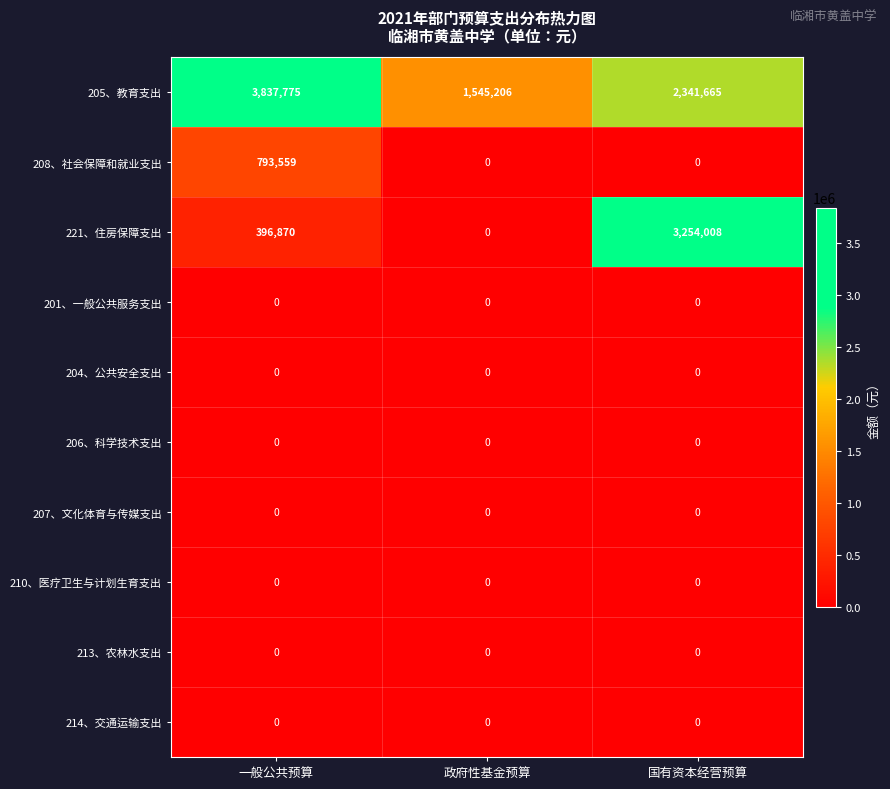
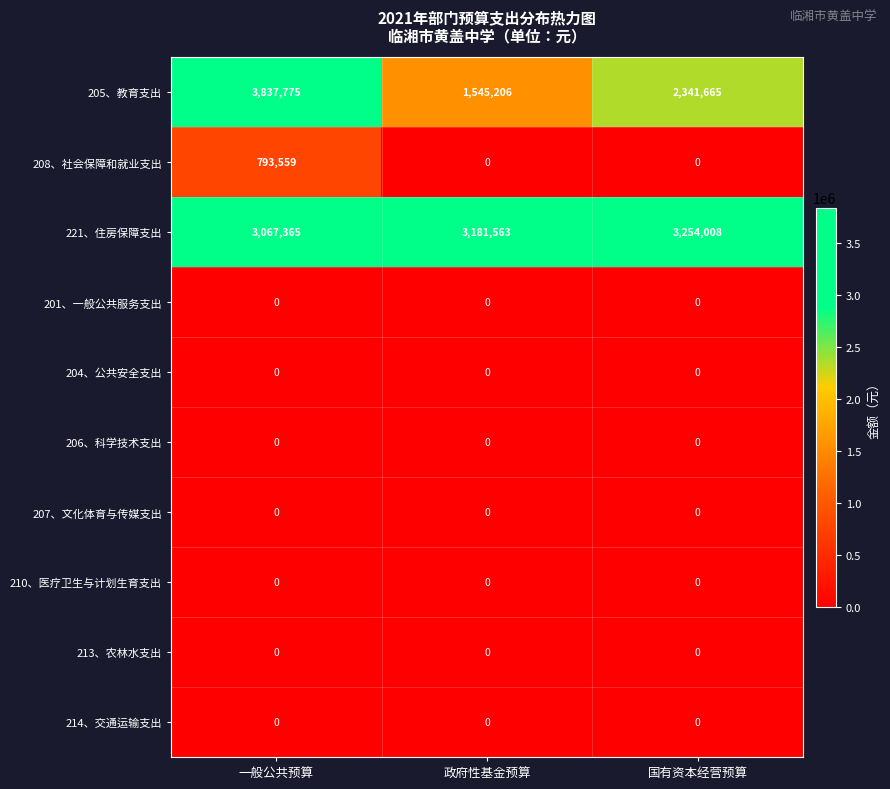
221、住房保障支出, 一般公共预算: 396,870 -> 3,067,365
221、住房保障支出, 政府性基金预算: 0 -> 3,181,563
